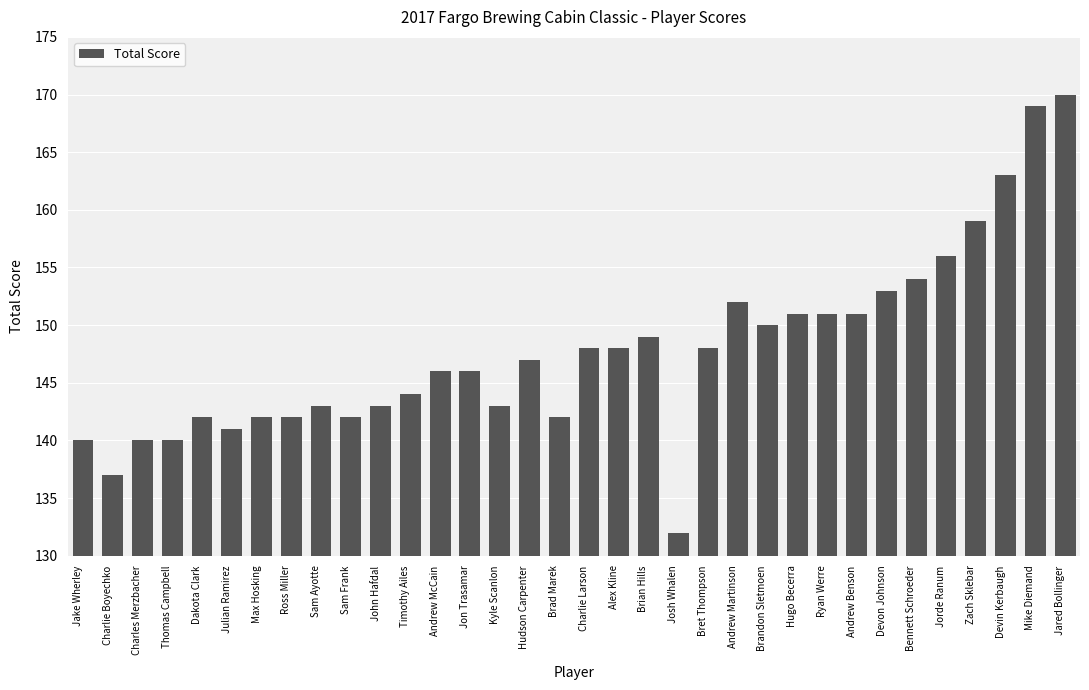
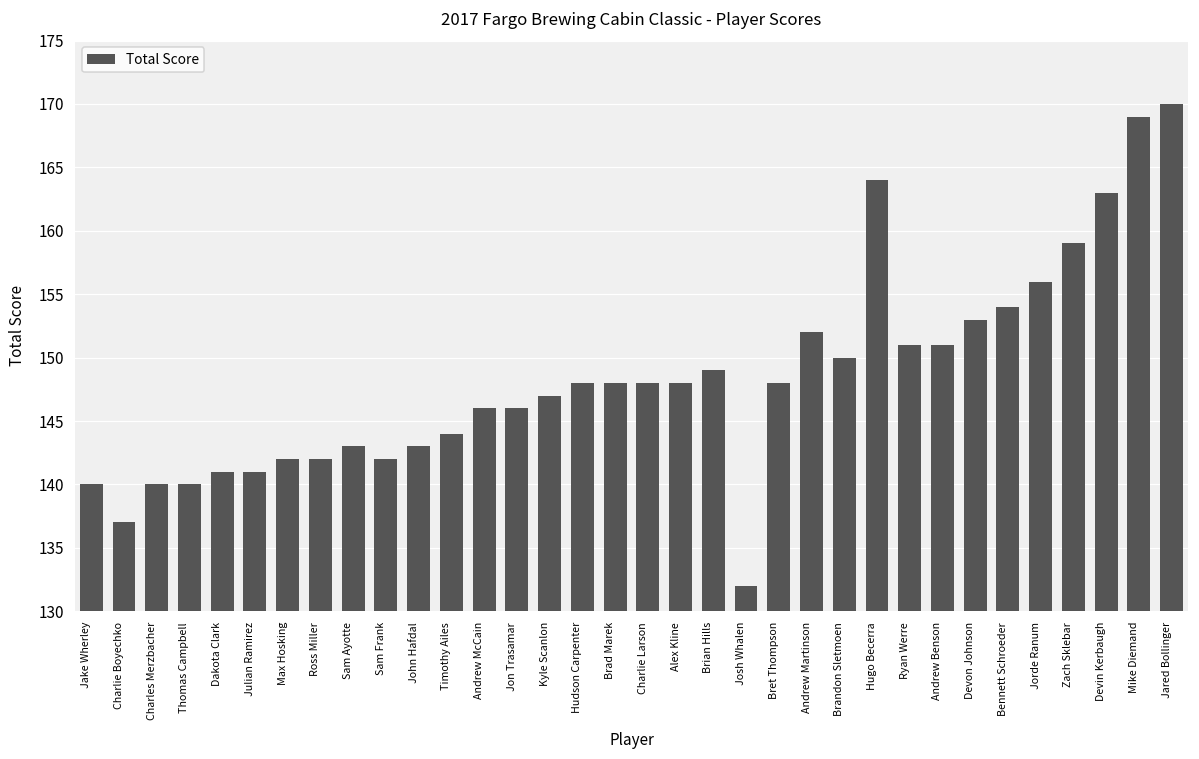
Dakota Clark: 142 -> 141
Kyle Scanlon: 143 -> 147
Hudson Carpenter: 147 -> 148
Brad Marek: 142 -> 148
Hugo Becerra: 151 -> 164
